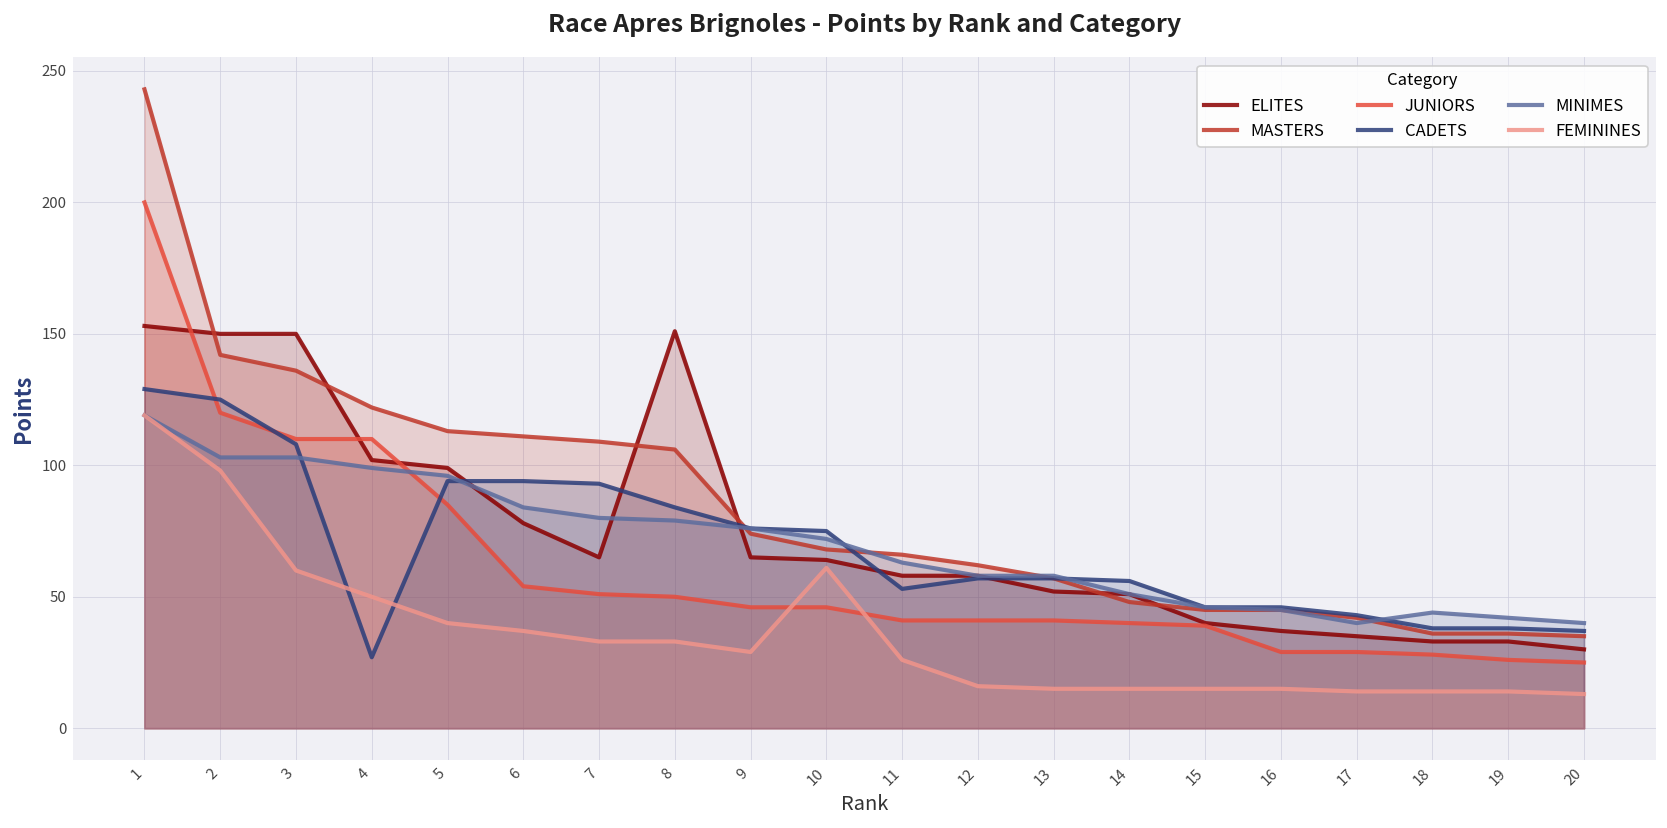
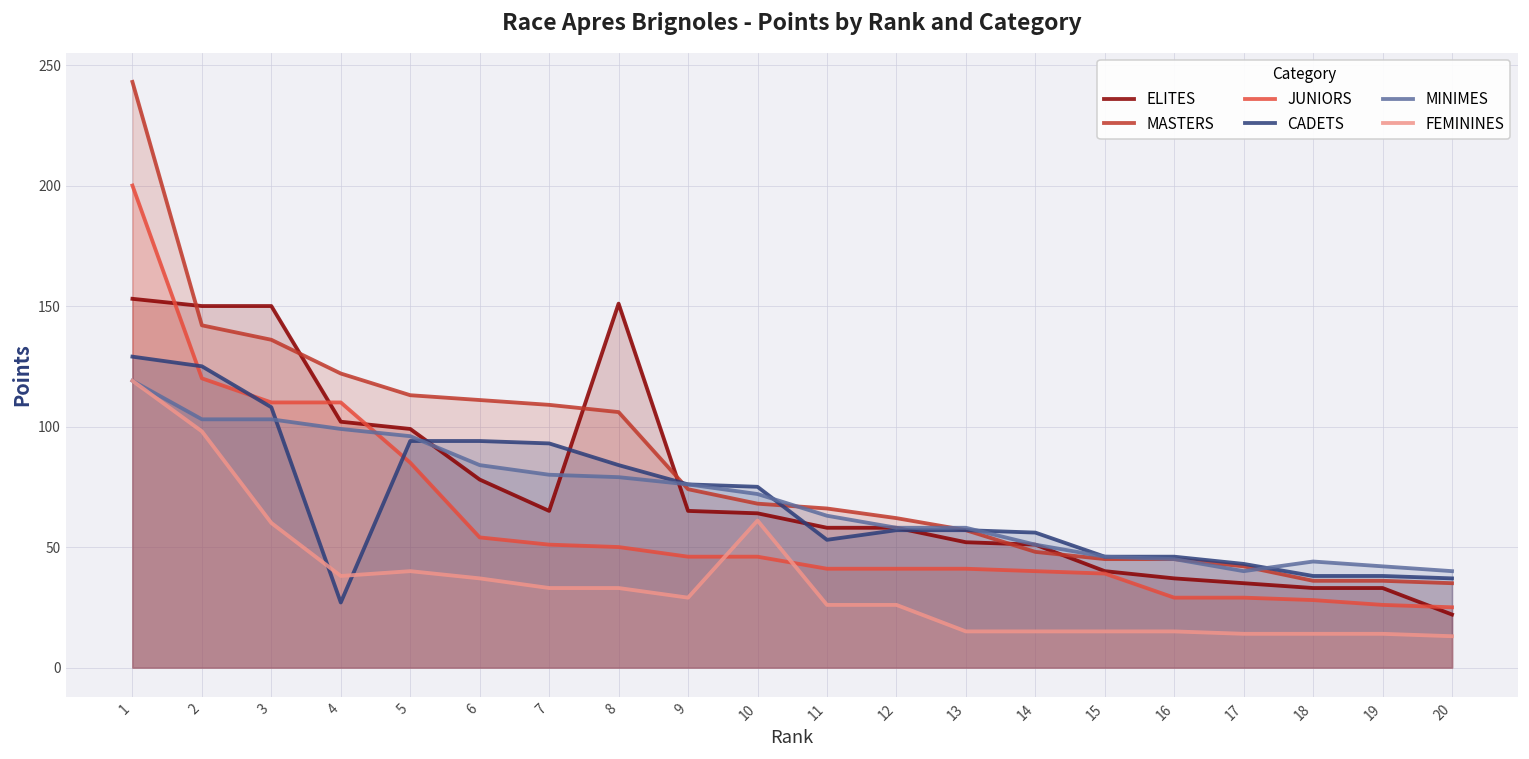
FEMININES, 4: 50 -> 38
FEMININES, 12: 16 -> 26
ELITES, 20: 30 -> 22
